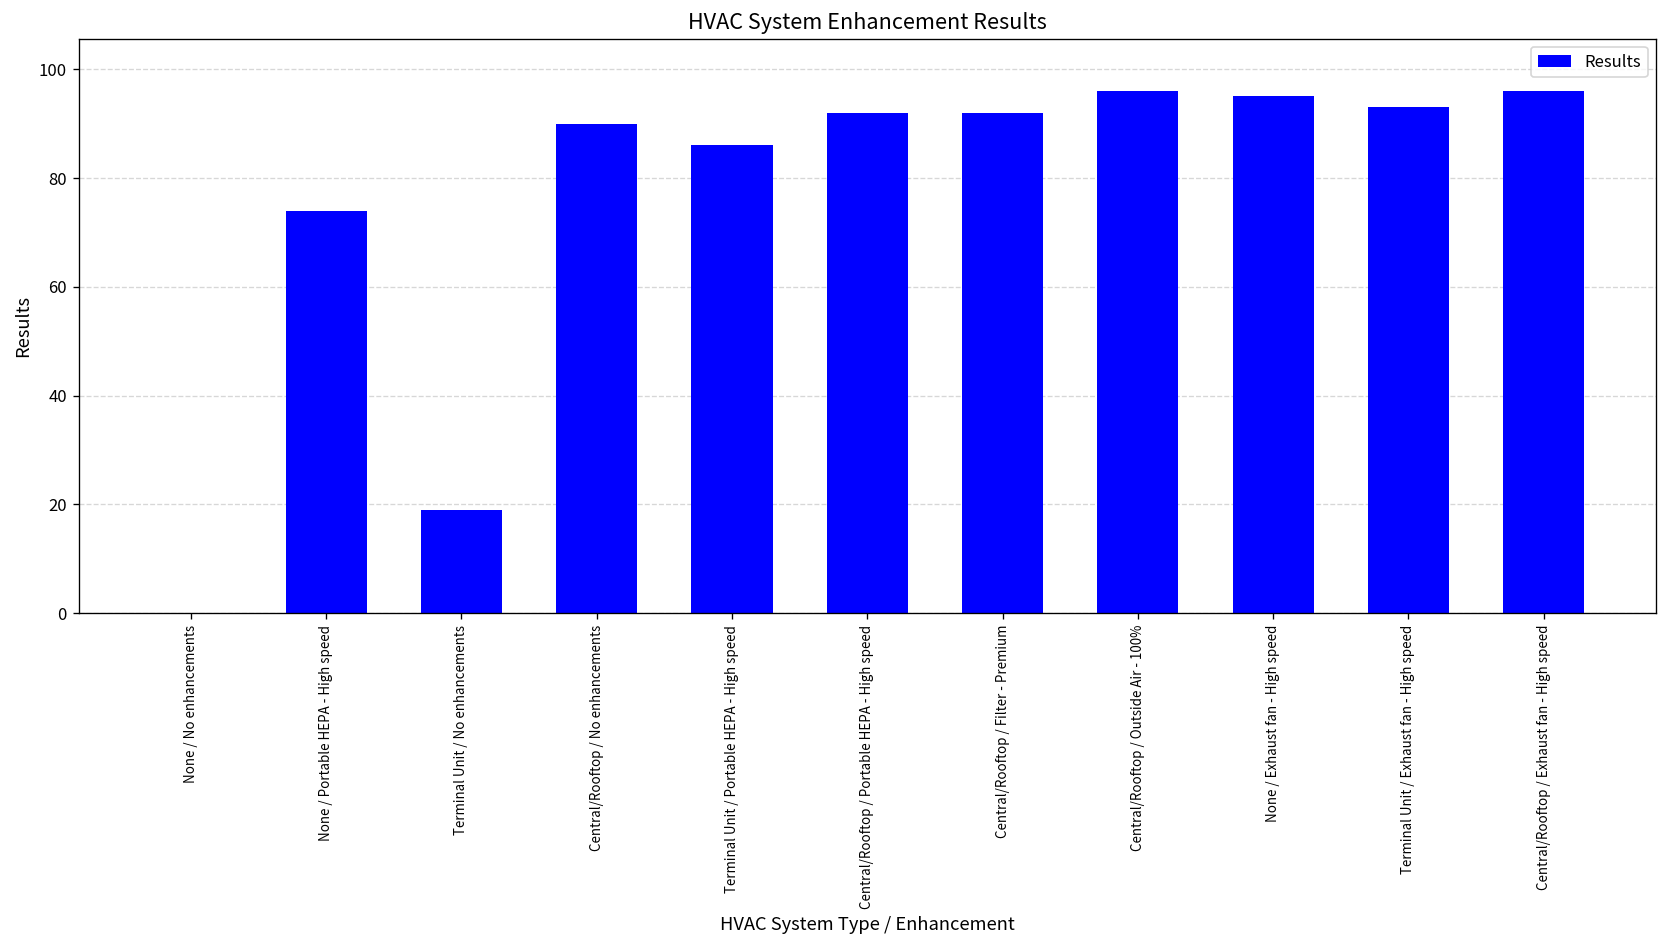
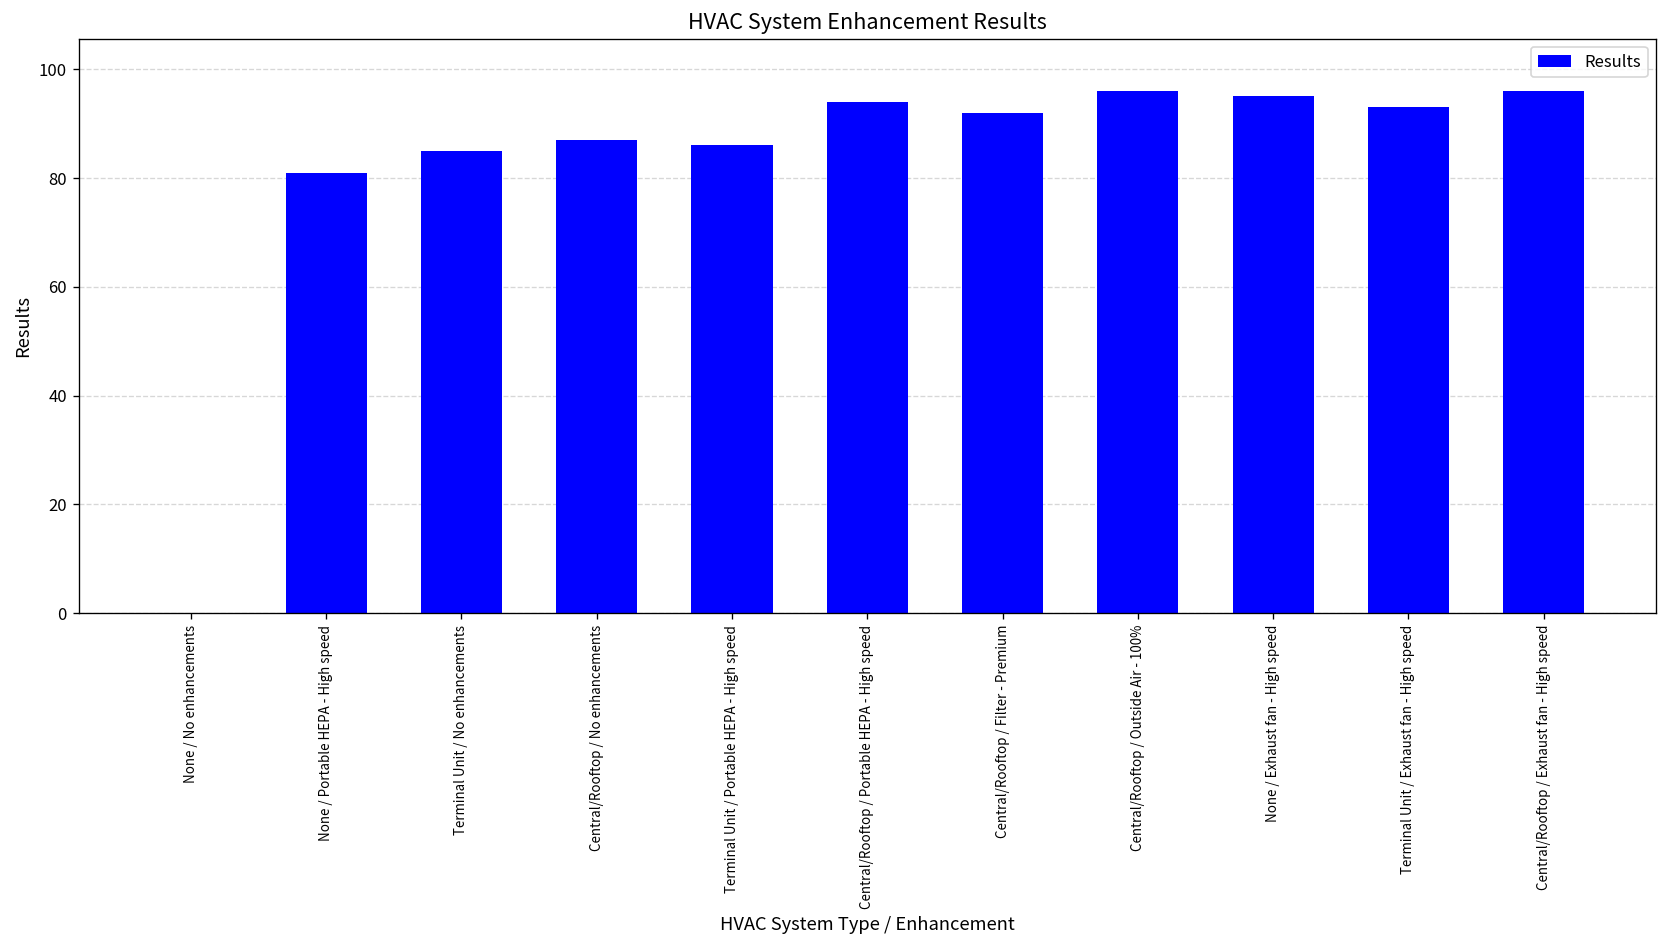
None / Portable HEPA - High speed: 74 -> 81
Terminal Unit / No enhancements: 19 -> 85
Central/Rooftop / No enhancements: 90 -> 87
Central/Rooftop / Portable HEPA - High speed: 92 -> 94
